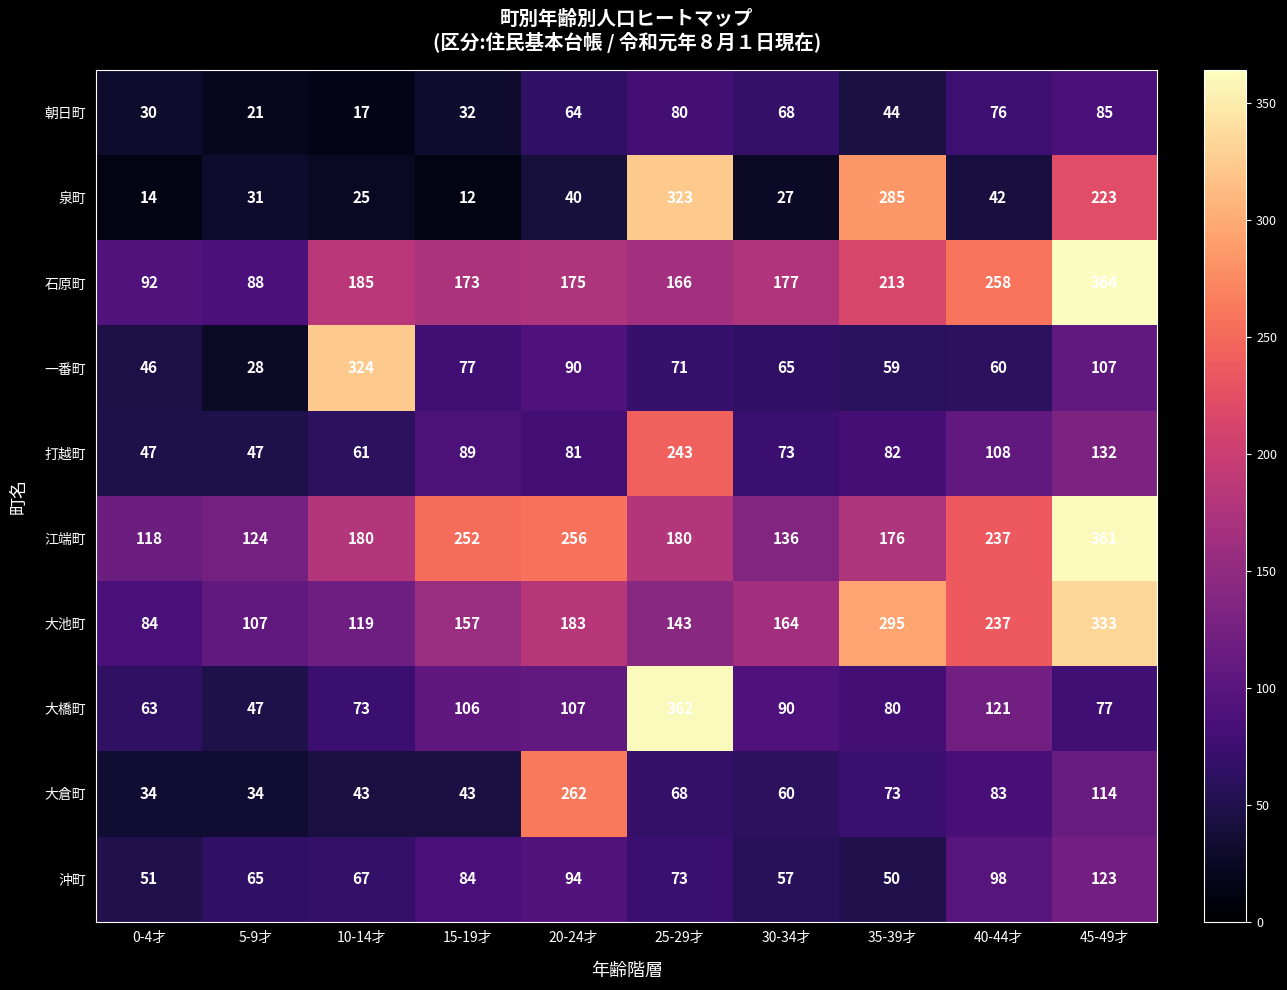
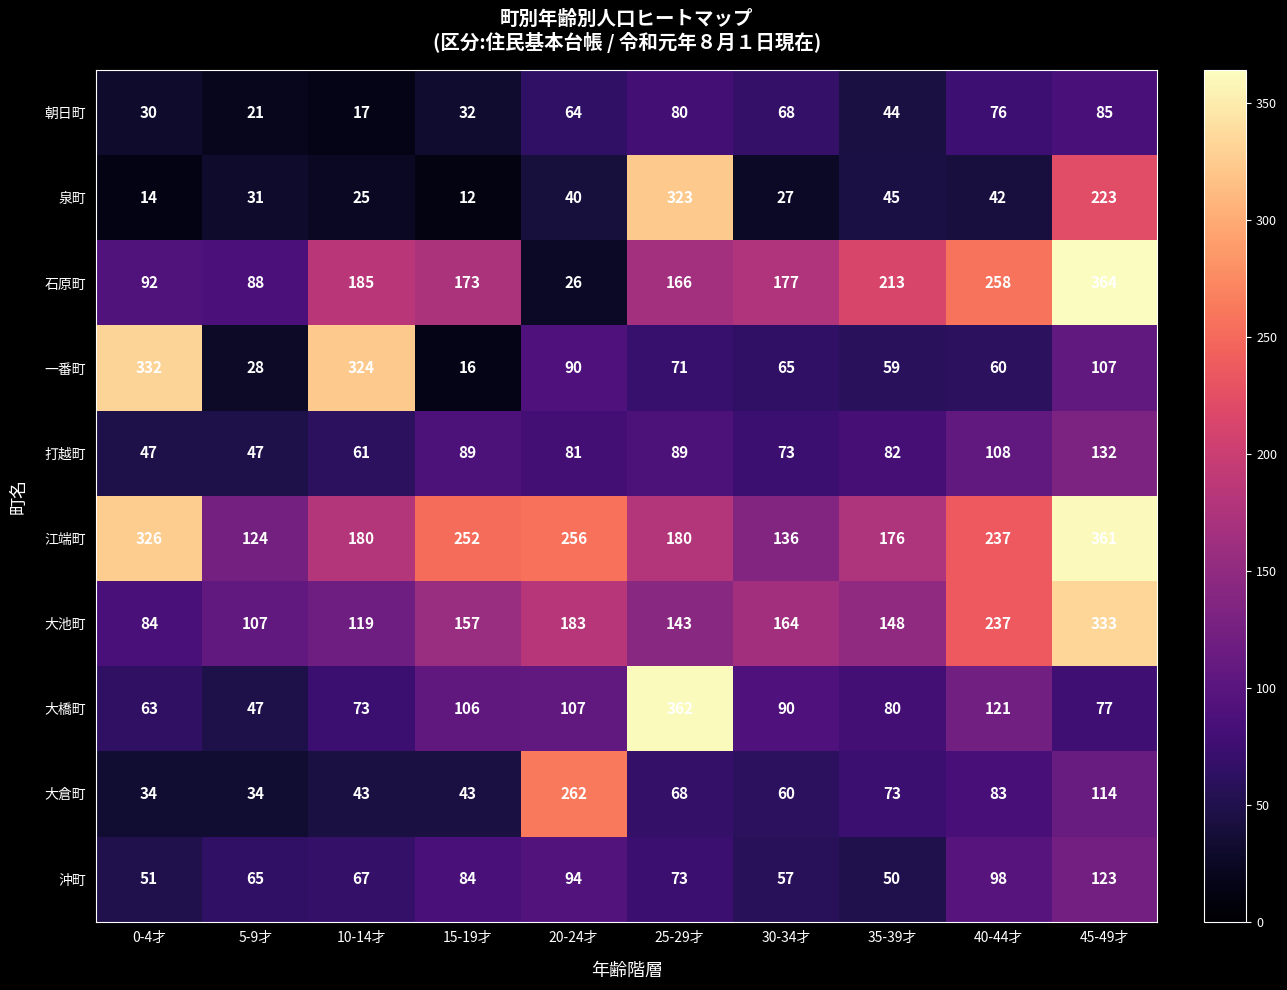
泉町, 35-39才: 285 -> 45
石原町, 20-24才: 175 -> 26
一番町, 0-4才: 46 -> 332
一番町, 15-19才: 77 -> 16
打越町, 25-29才: 243 -> 89
江端町, 0-4才: 118 -> 326
大池町, 35-39才: 295 -> 148
